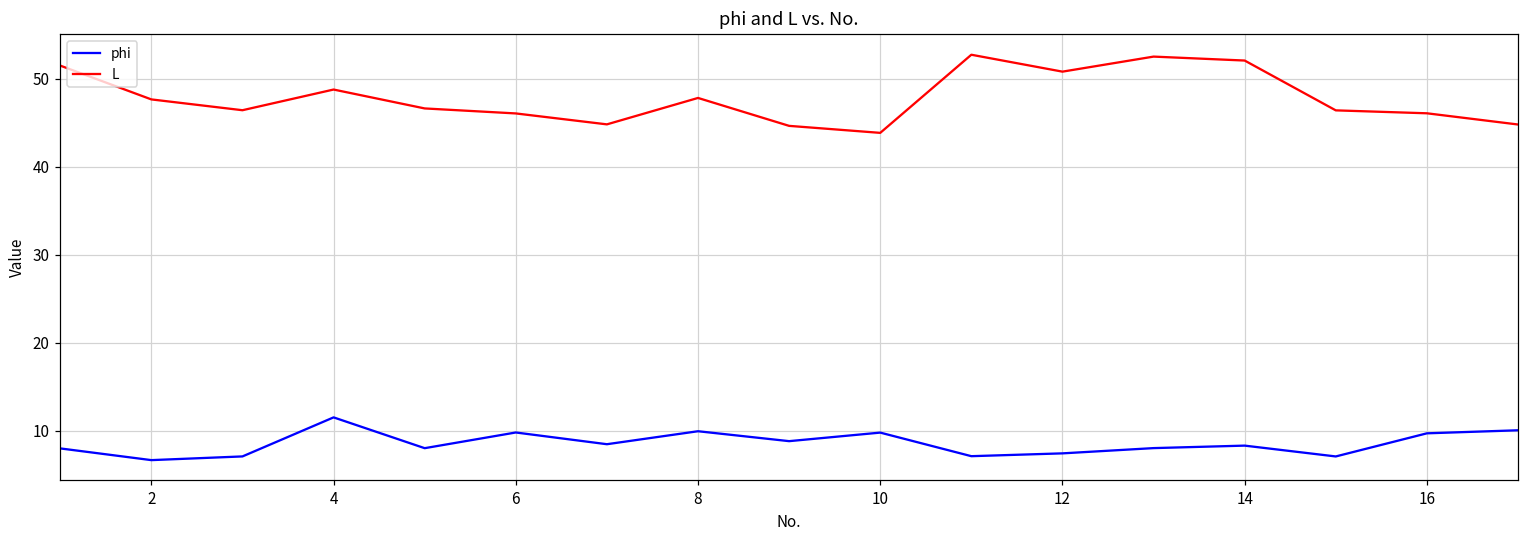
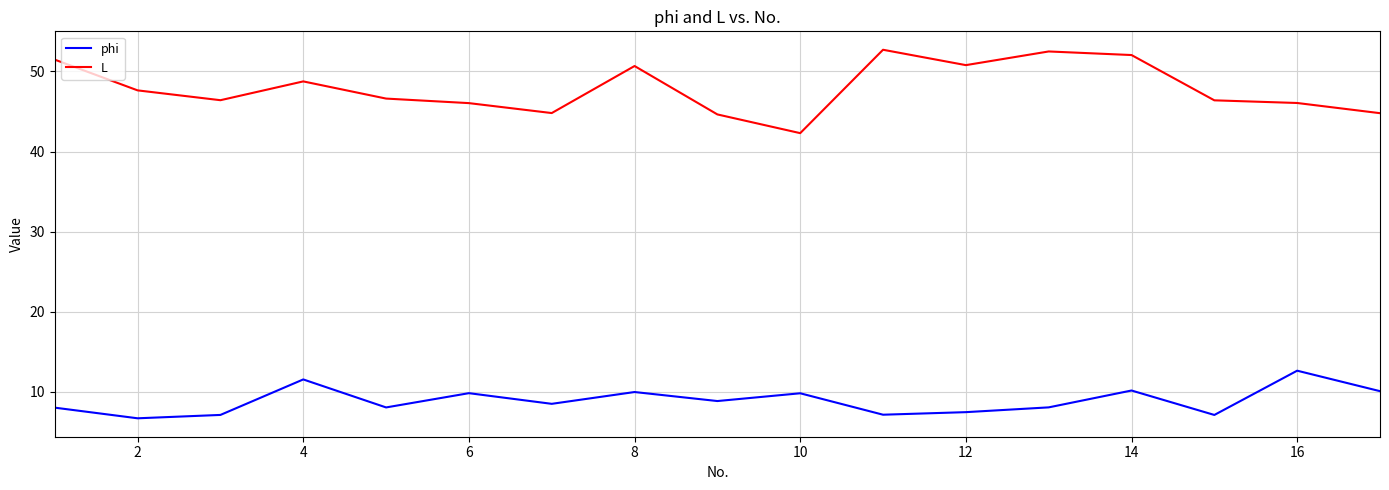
L, 8: 48 -> 51
L, 10: 44 -> 42
phi, 14: 8 -> 10
phi, 16: 10 -> 13
